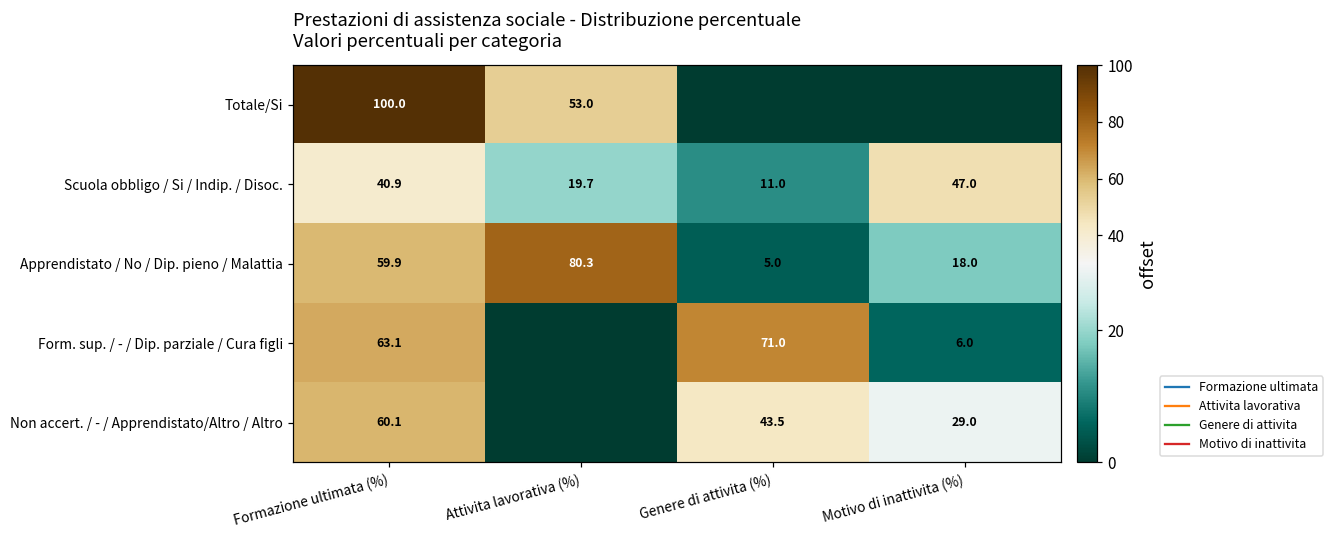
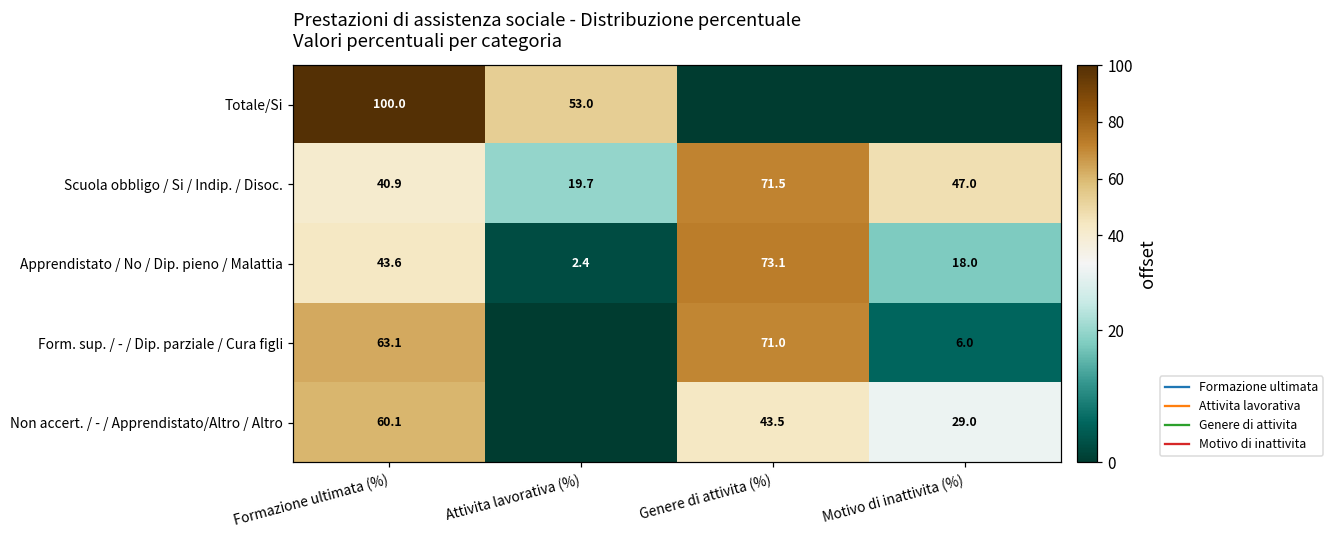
Scuola obbligo / Si / Indip. / Disoc., Genere di attivita (%): 11.0 -> 71.5
Apprendistato / No / Dip. pieno / Malattia, Formazione ultimata (%): 59.9 -> 43.6
Apprendistato / No / Dip. pieno / Malattia, Attivita lavorativa (%): 80.3 -> 2.4
Apprendistato / No / Dip. pieno / Malattia, Genere di attivita (%): 5.0 -> 73.1
